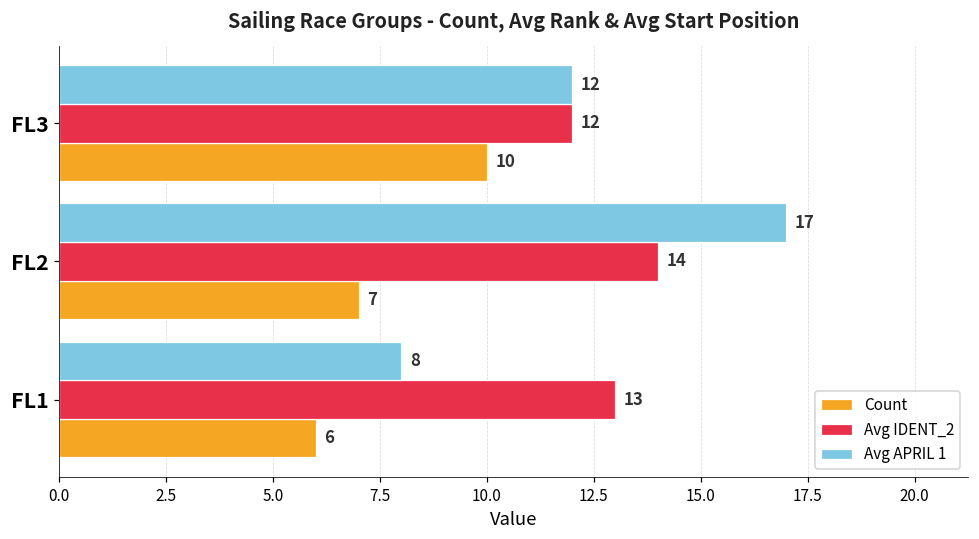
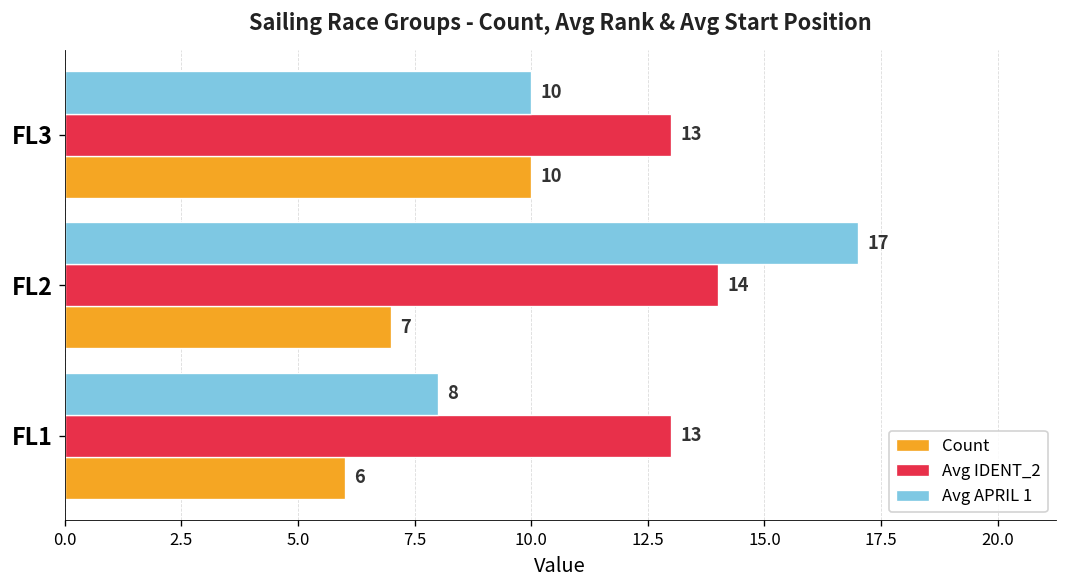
Avg APRIL 1, FL3: 12 -> 10
Avg IDENT_2, FL3: 12 -> 13
